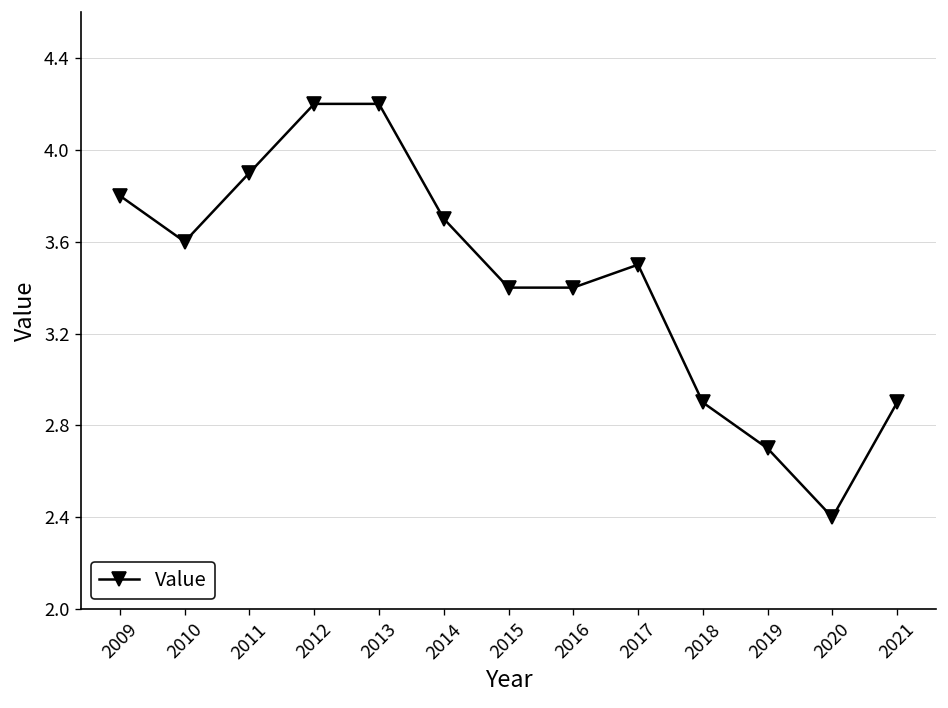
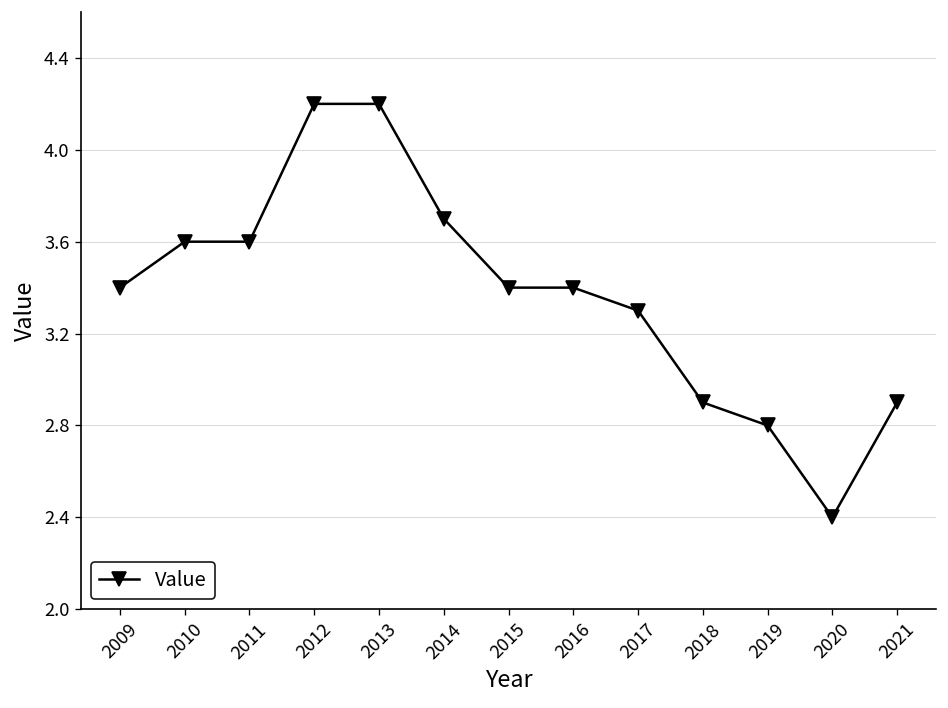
2009: 3.8 -> 3.4
2011: 3.9 -> 3.6
2017: 3.5 -> 3.3
2019: 2.7 -> 2.8
